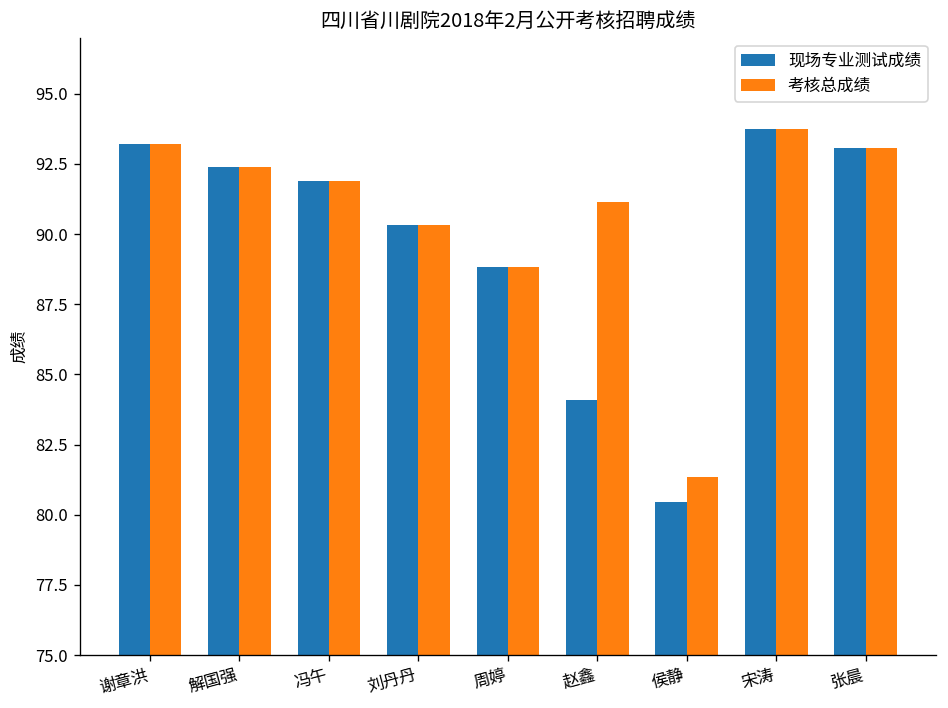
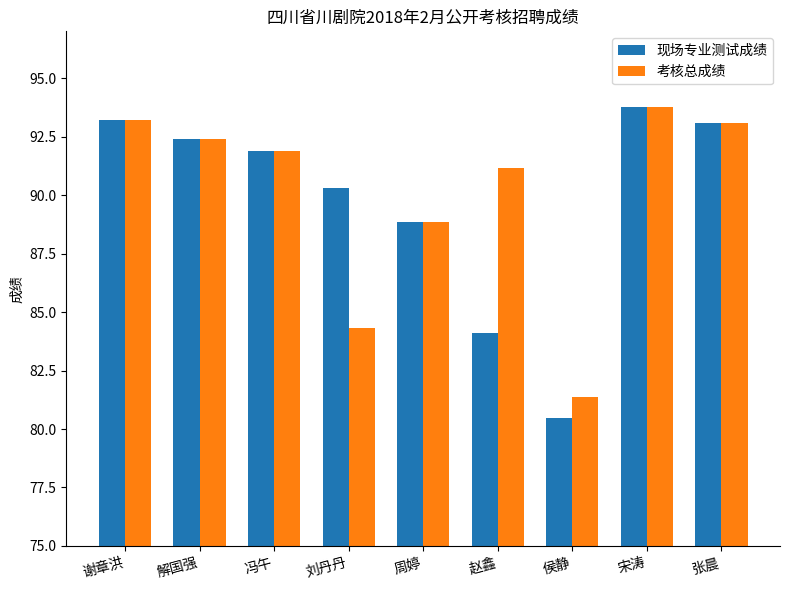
考核总成绩, 刘丹丹: 90.3 -> 84.3
